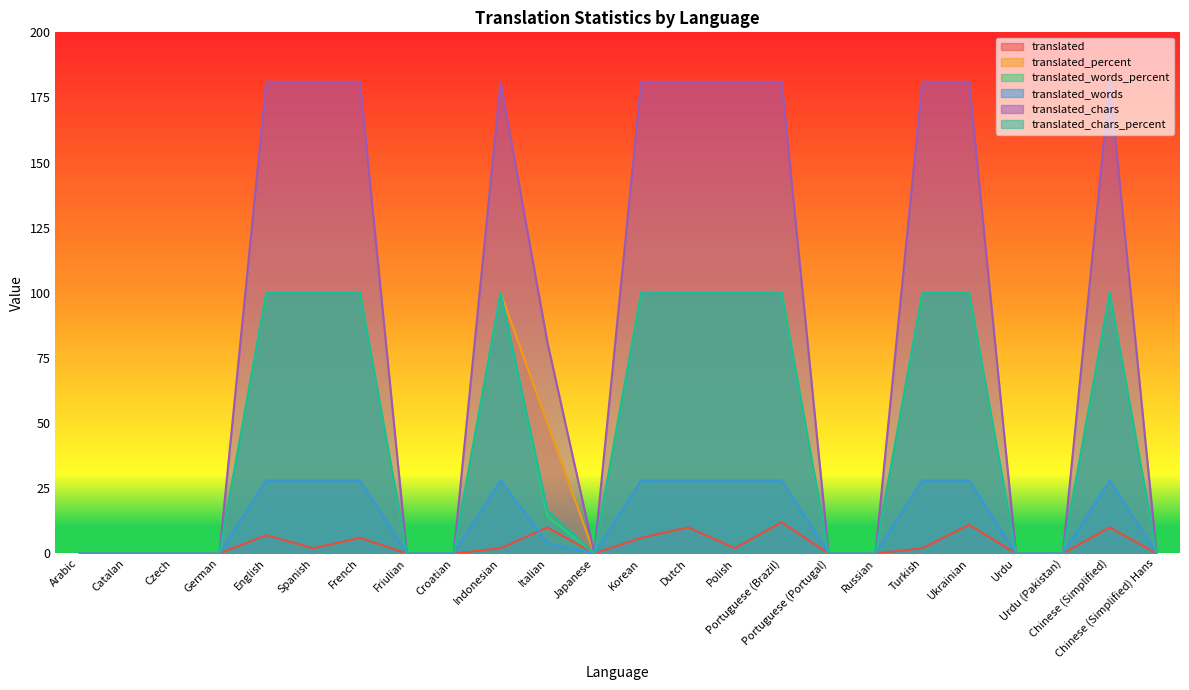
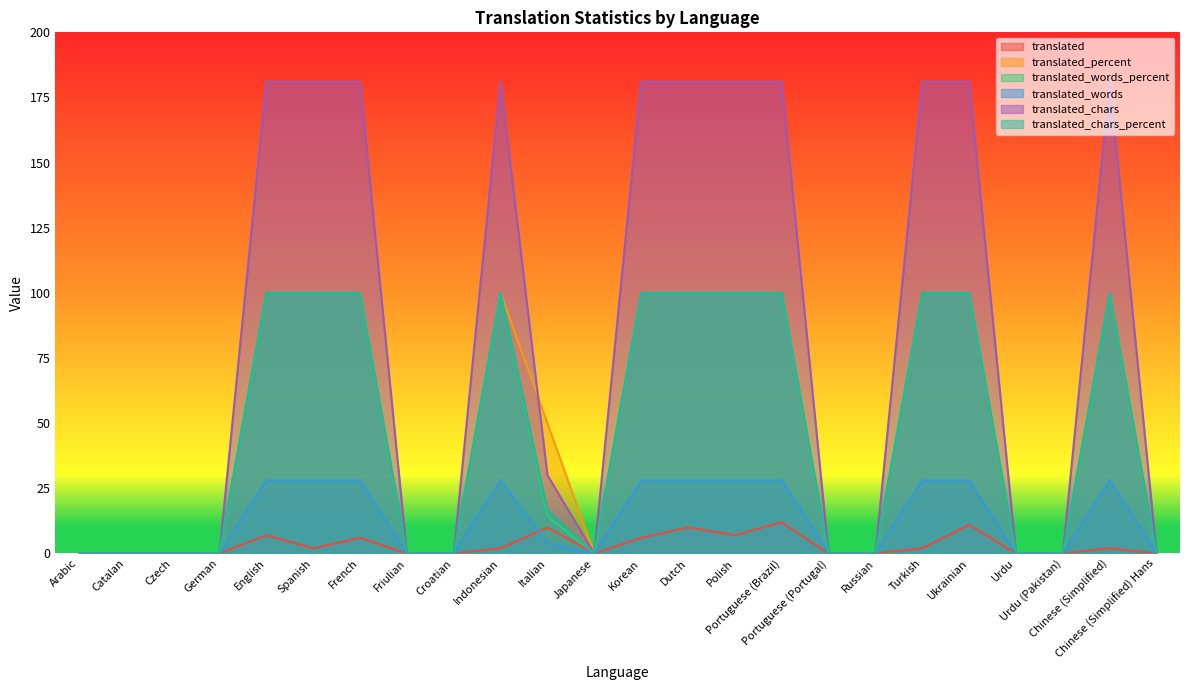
translated_chars, Italian: 81 -> 30
translated, Polish: 2 -> 7
translated, Chinese (Simplified): 10 -> 2
